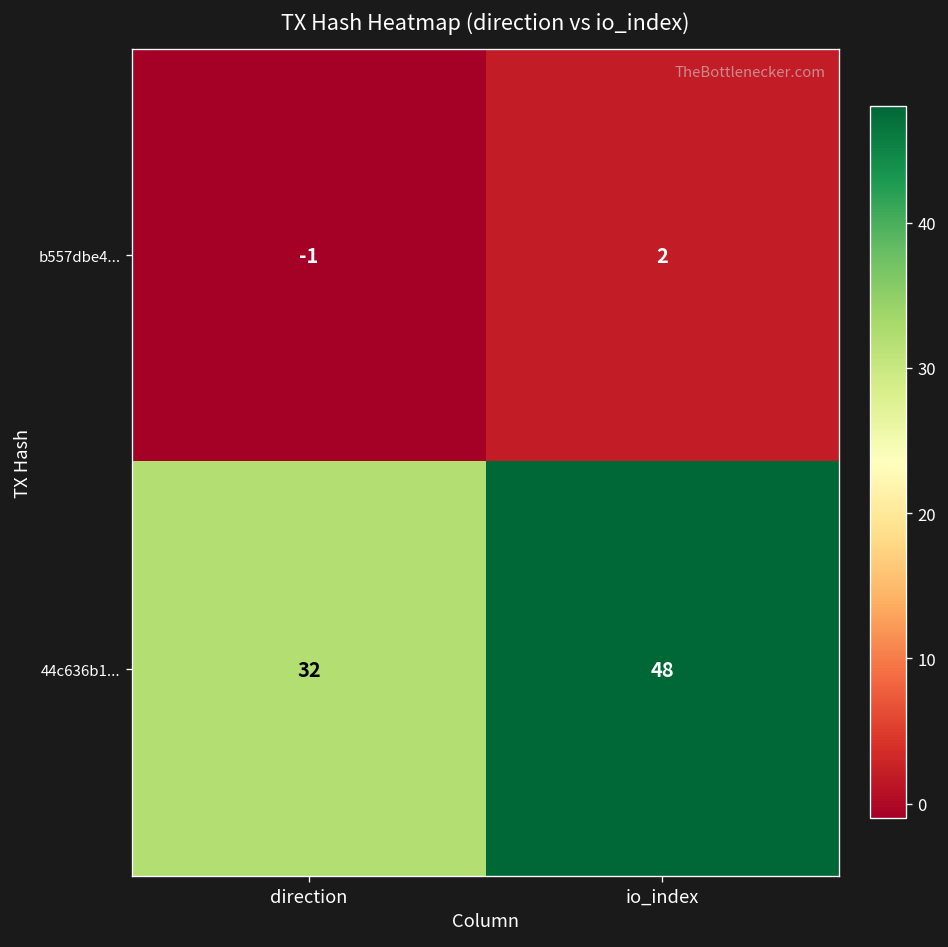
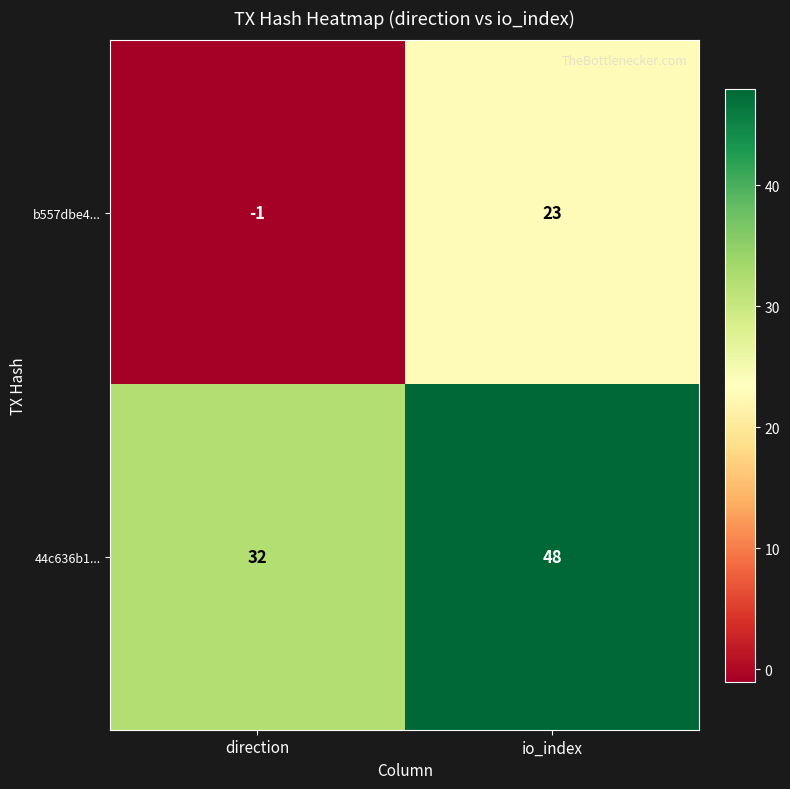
b557dbe4..., io_index: 2 -> 23
